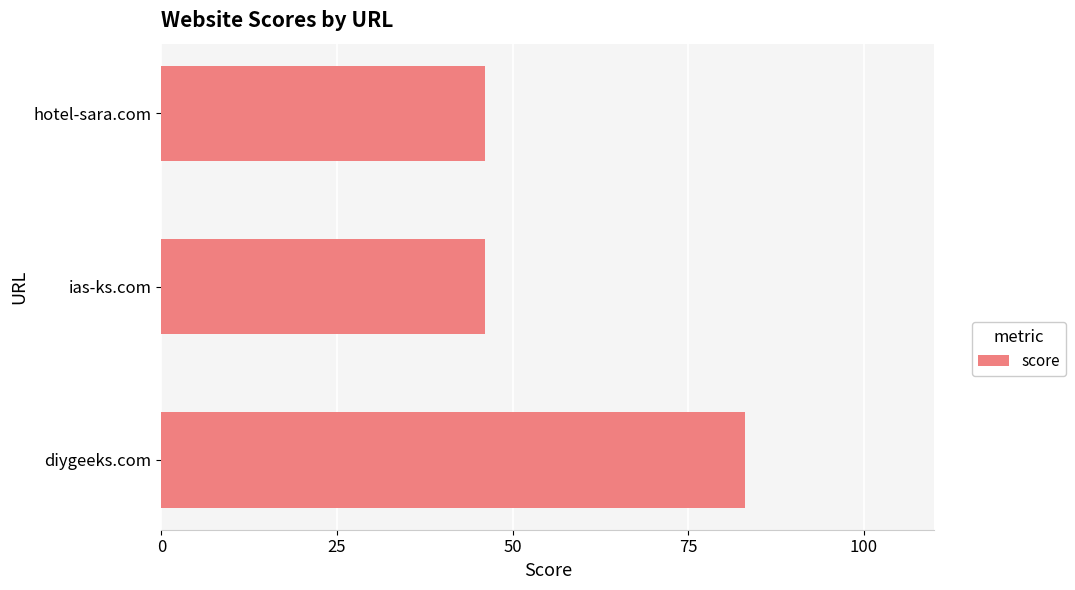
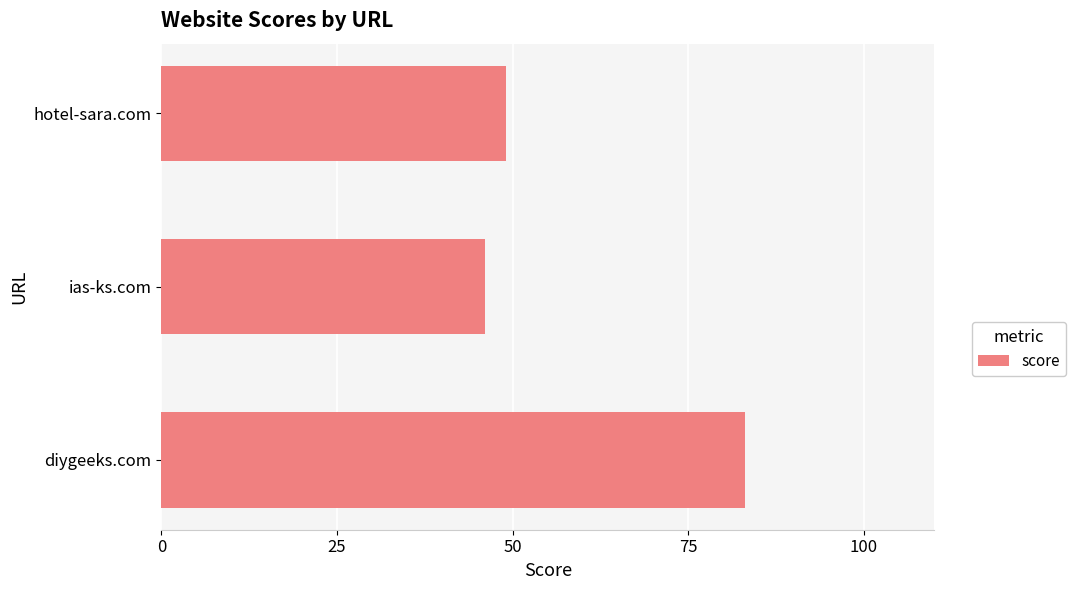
hotel-sara.com: 46 -> 49
